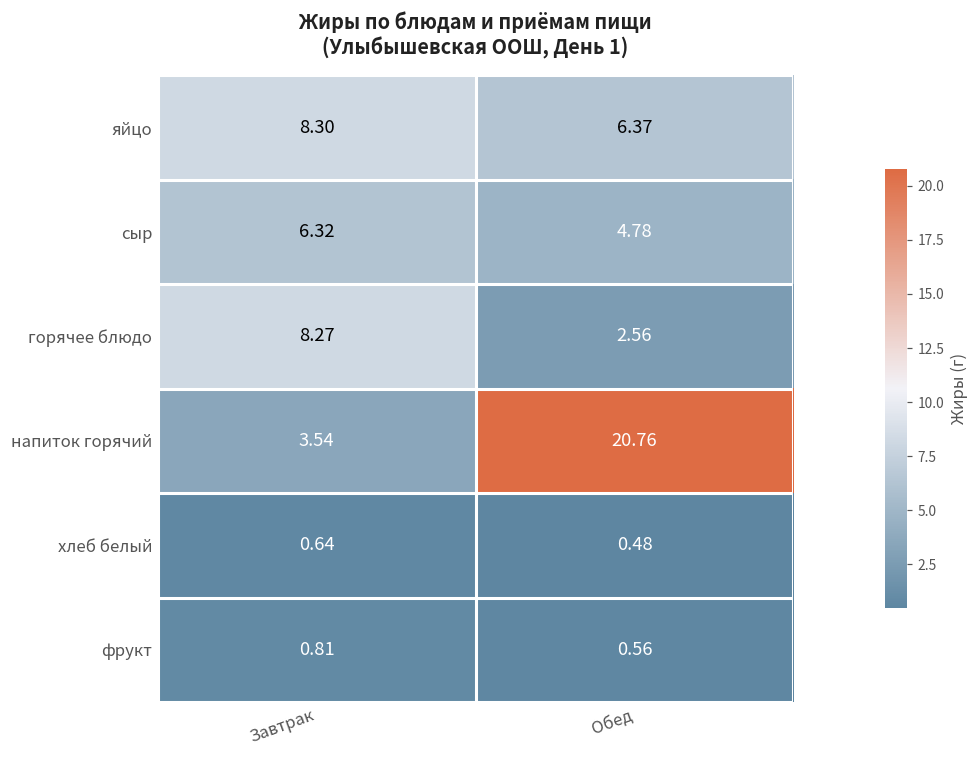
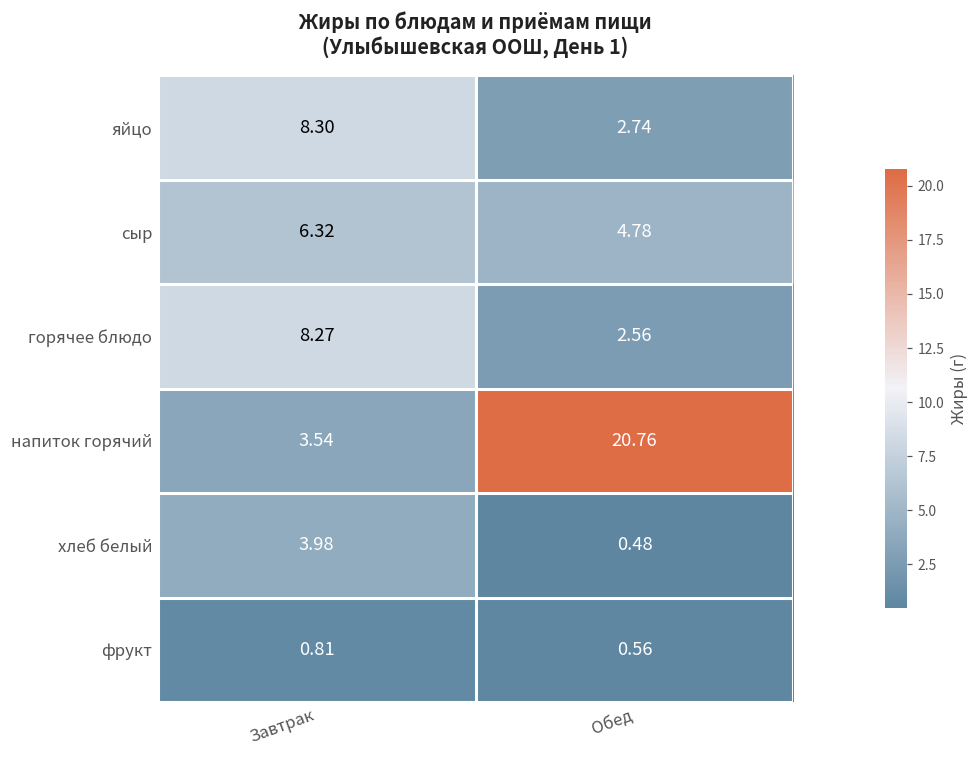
яйцо, Обед: 6.37 -> 2.74
хлеб белый, Завтрак: 0.64 -> 3.98
